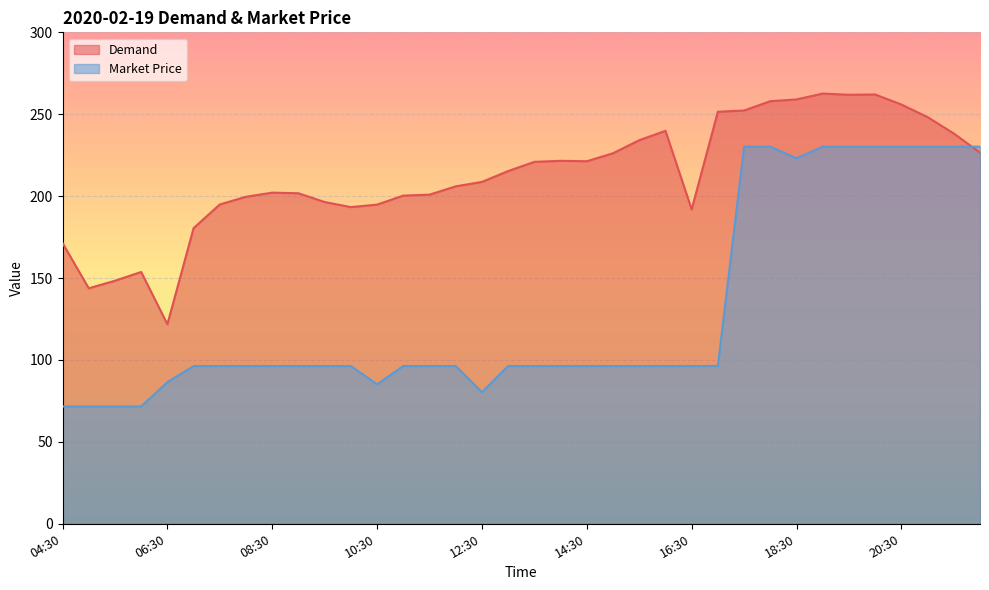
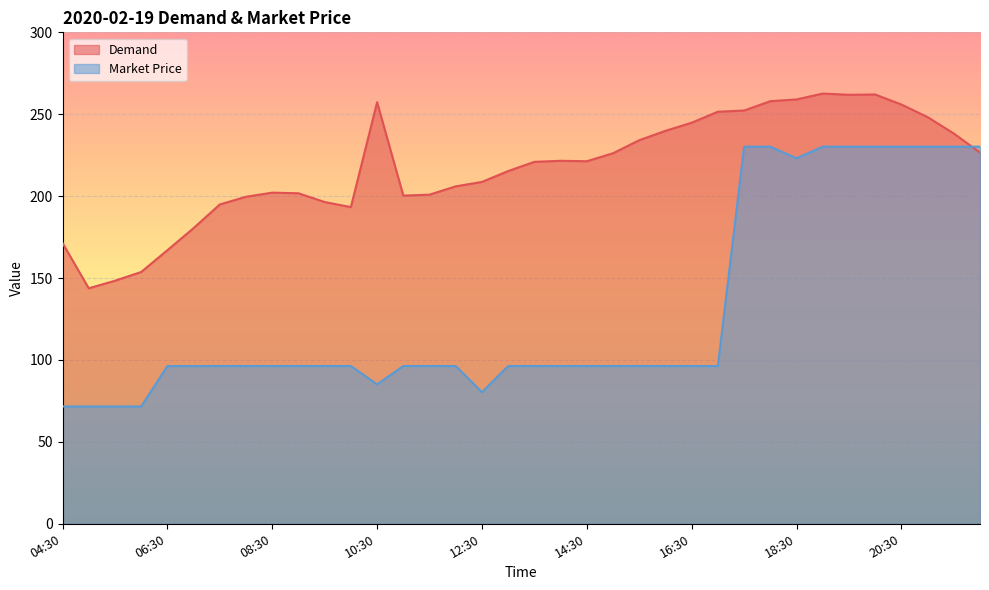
Demand, 06:30: 122 -> 167
Market Price, 06:30: 86 -> 96
Demand, 10:30: 195 -> 257
Demand, 16:30: 192 -> 245
